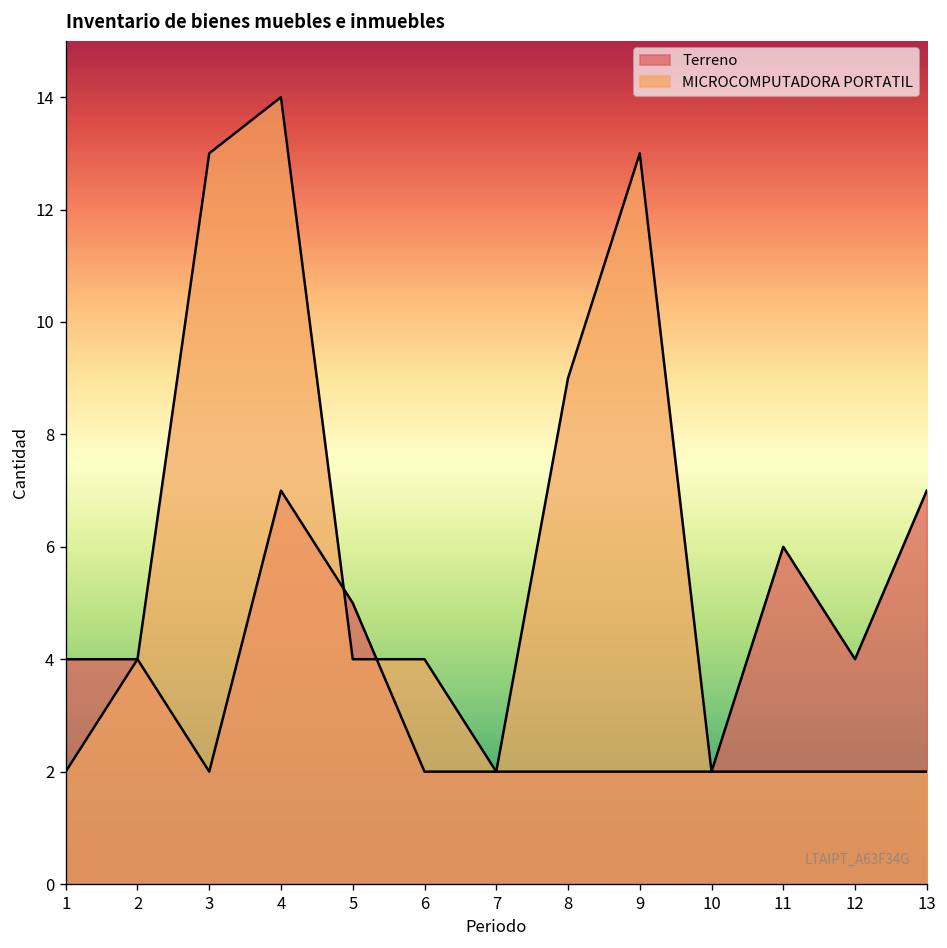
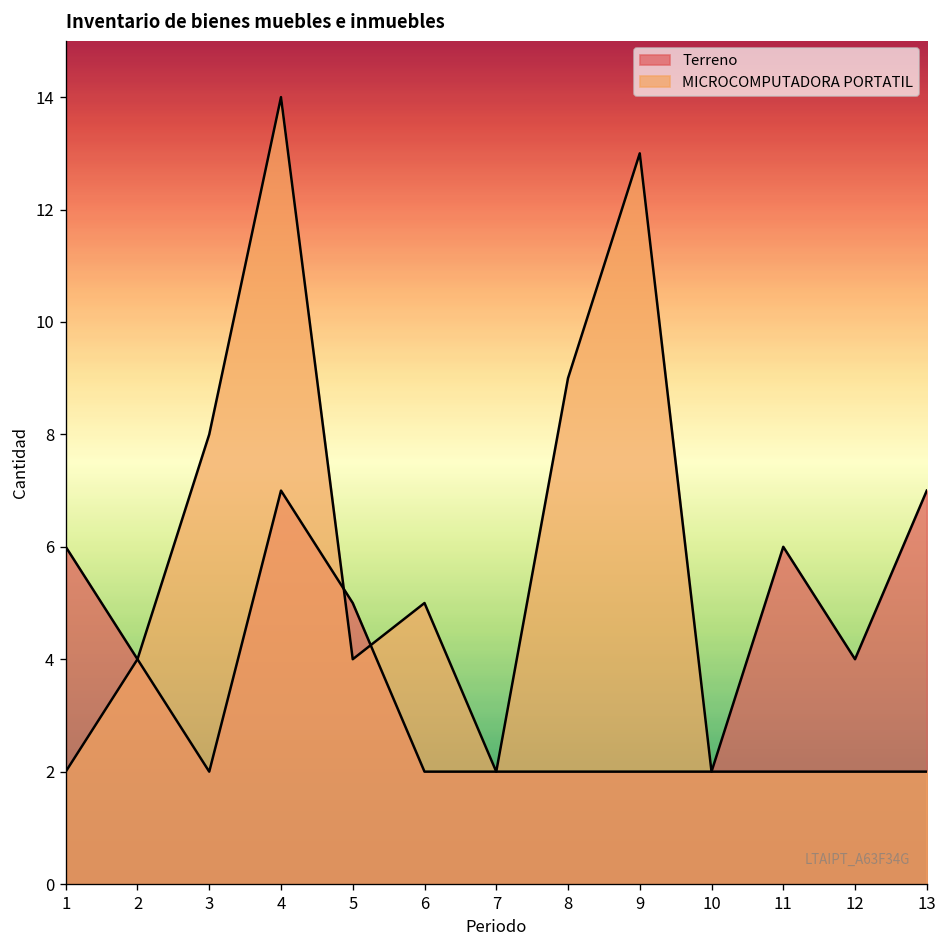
Terreno, 1: 4 -> 6
MICROCOMPUTADORA PORTATIL, 3: 13 -> 8
MICROCOMPUTADORA PORTATIL, 6: 4 -> 5
